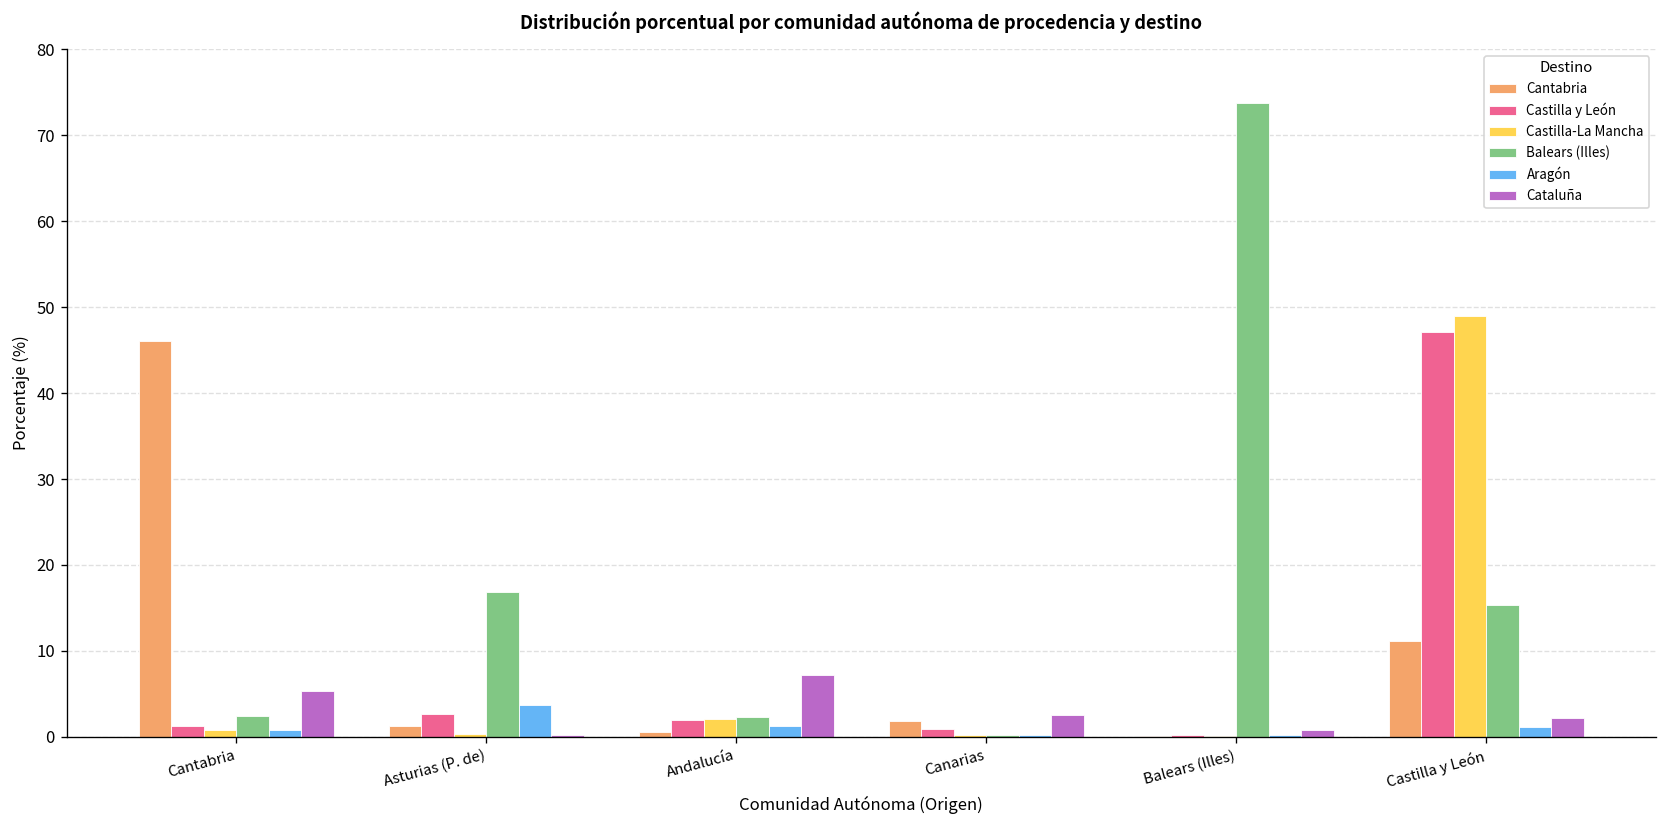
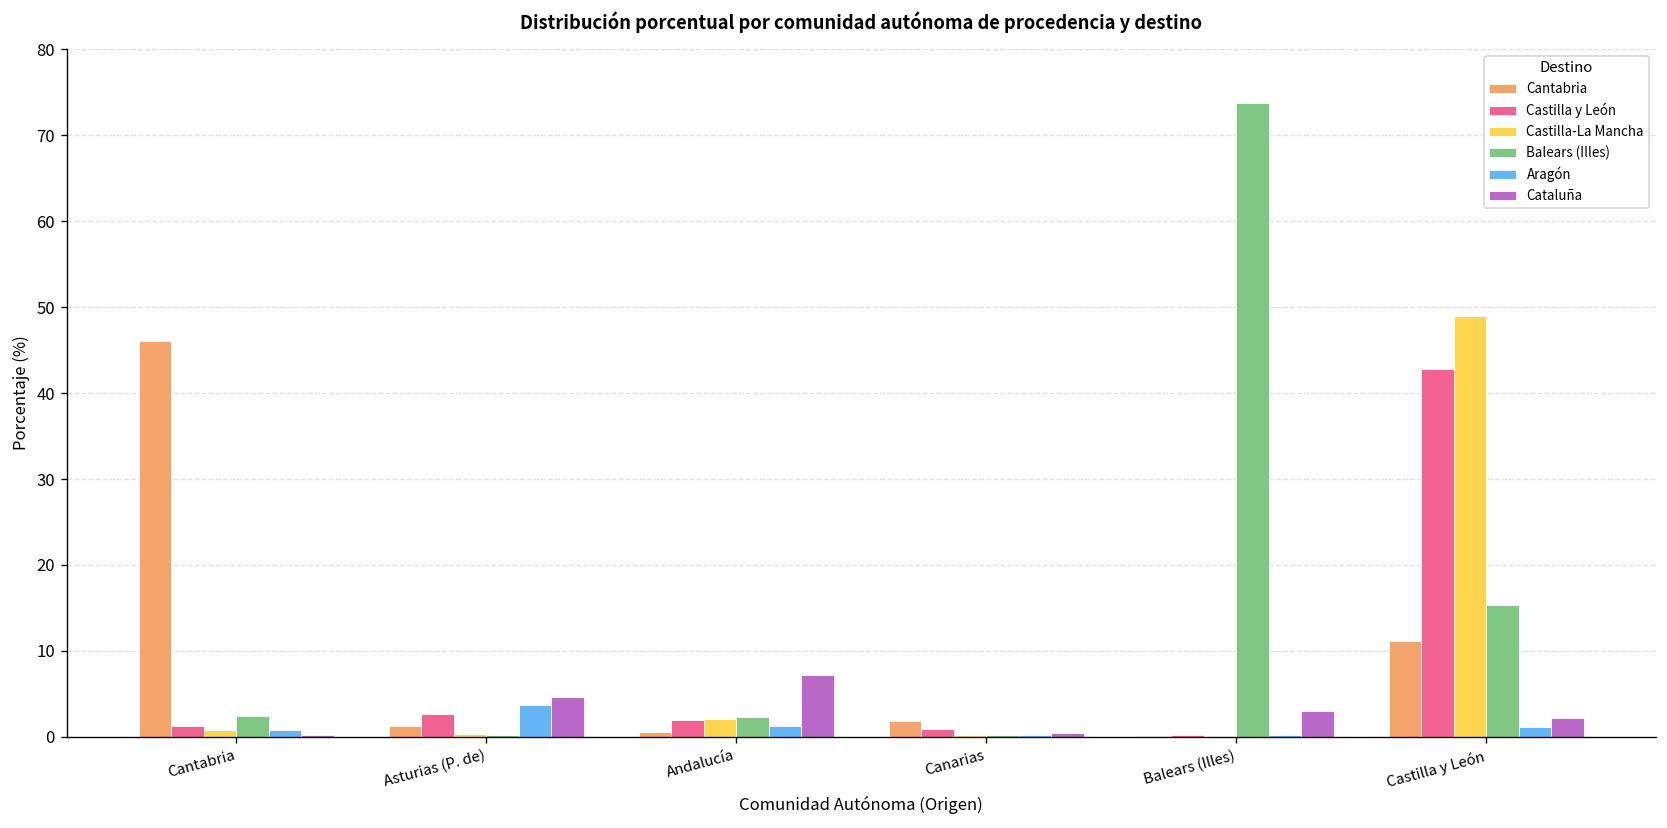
Cataluña, Cantabria: 5 -> 0
Balears (Illes), Asturias (P. de): 17 -> 0
Cataluña, Asturias (P. de): 0 -> 5
Cataluña, Canarias: 3 -> 0
Cataluña, Balears (Illes): 1 -> 3
Castilla y León, Castilla y León: 47 -> 43
